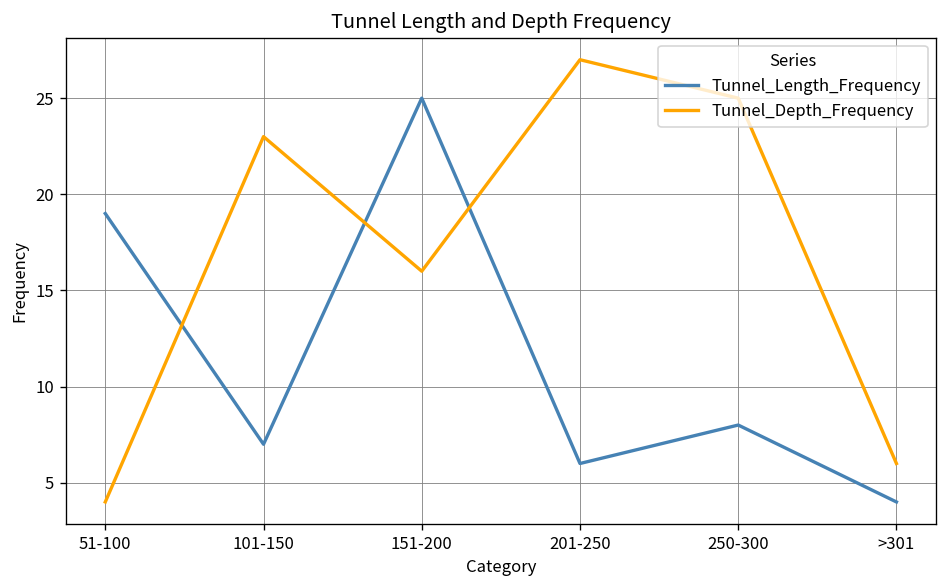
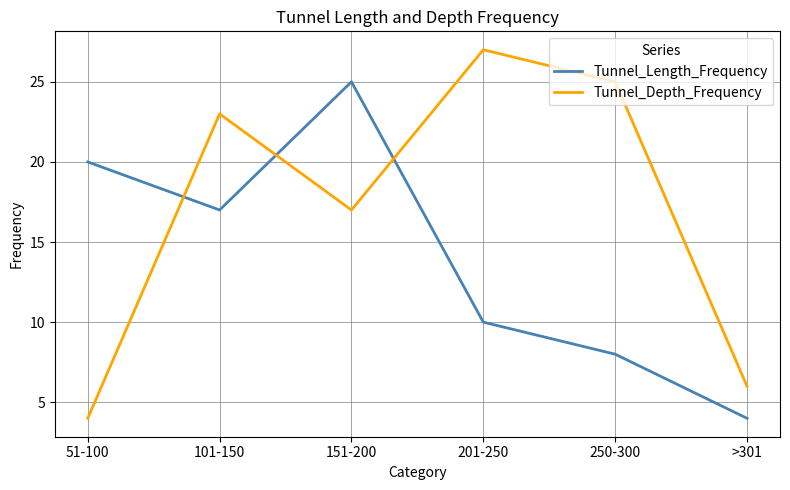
Tunnel_Length_Frequency, 51-100: 19 -> 20
Tunnel_Length_Frequency, 101-150: 7 -> 17
Tunnel_Depth_Frequency, 151-200: 16 -> 17
Tunnel_Length_Frequency, 201-250: 6 -> 10
